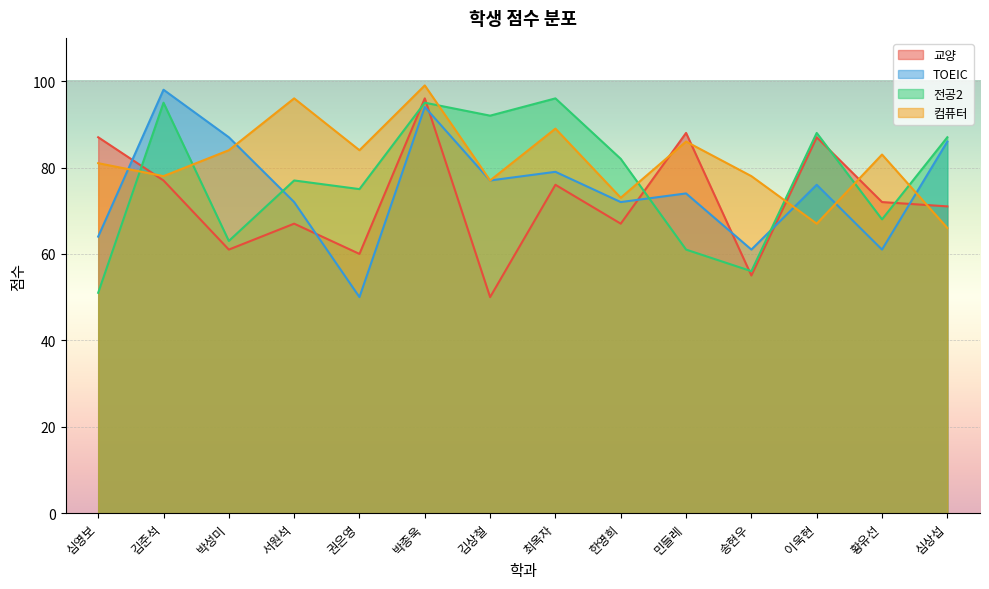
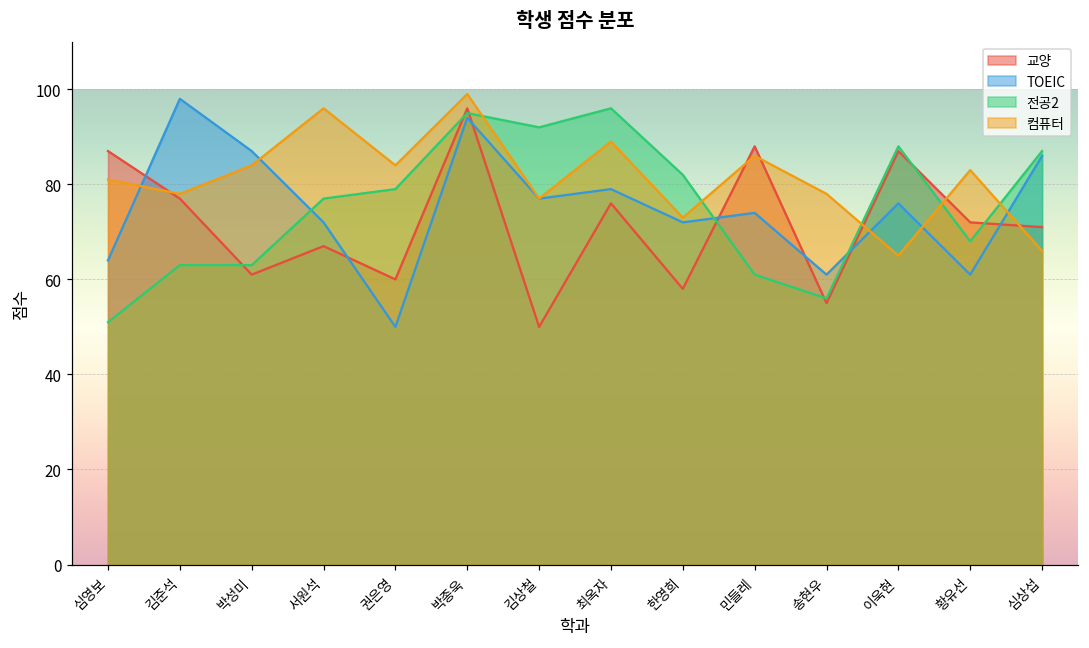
전공2, 김준석: 95 -> 63
전공2, 권은영: 75 -> 79
교양, 한영희: 67 -> 58
컴퓨터, 이욱현: 67 -> 65
